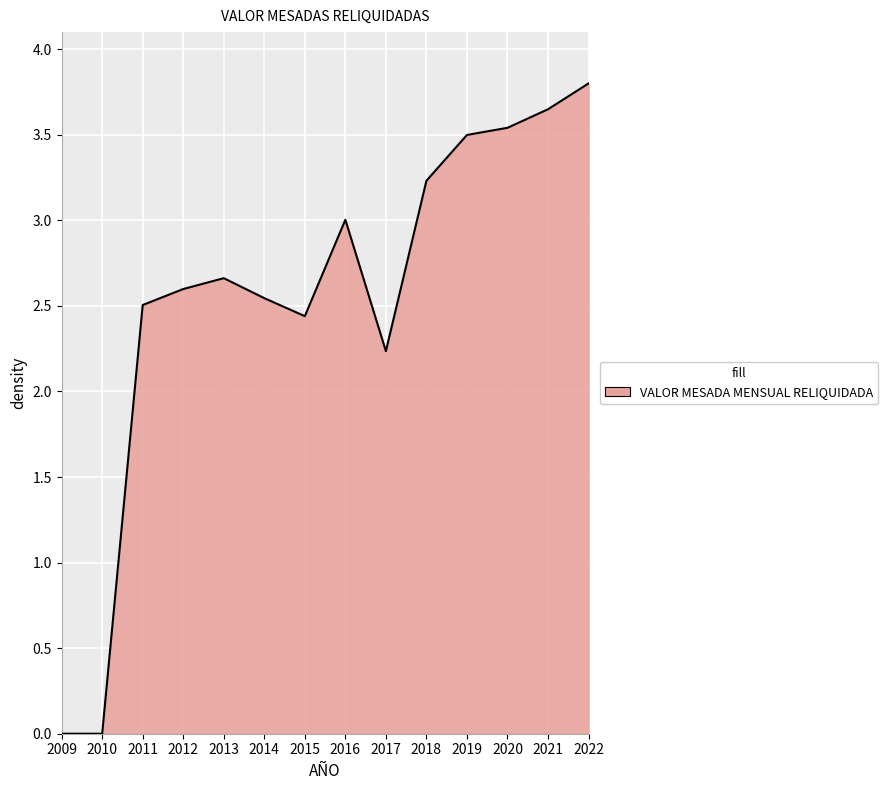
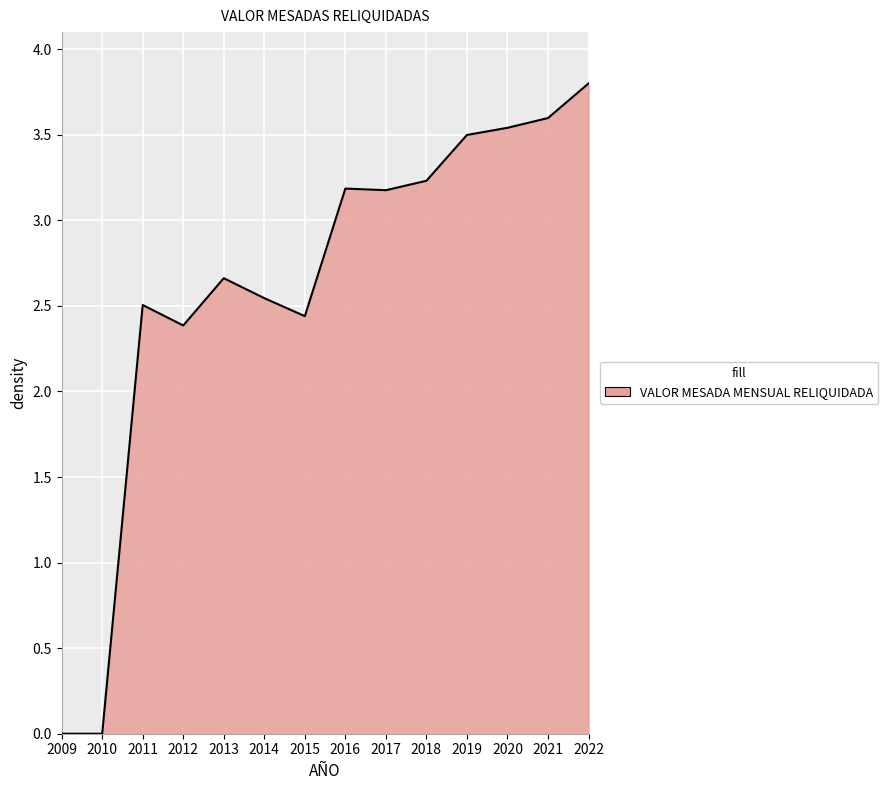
2012: 2.60 -> 2.39
2016: 3.00 -> 3.19
2017: 2.24 -> 3.18
2021: 3.65 -> 3.60
